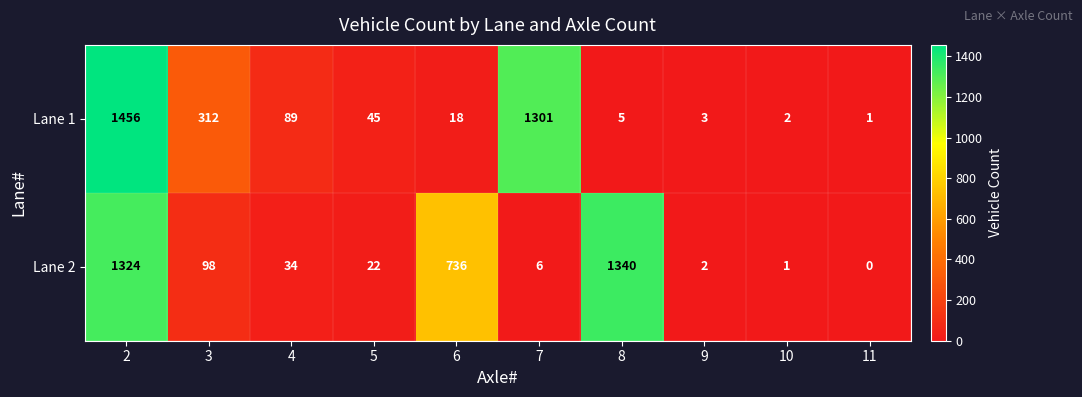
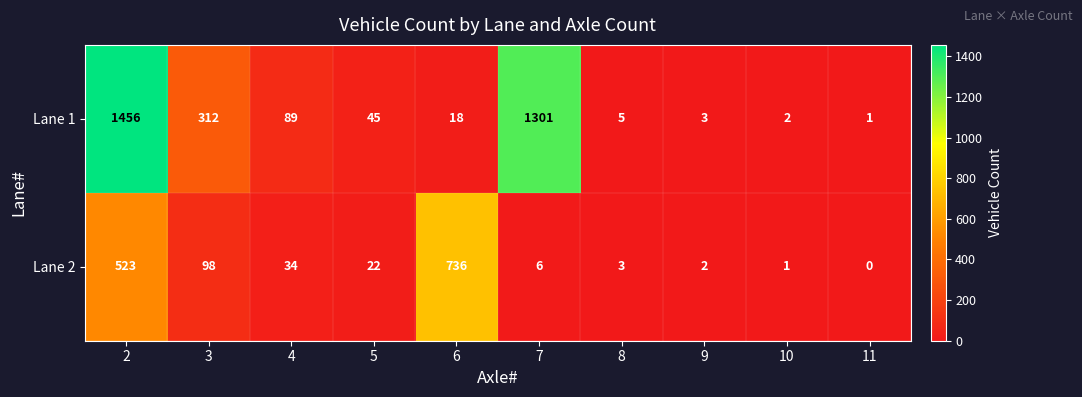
Lane 2, 2: 1324 -> 523
Lane 2, 8: 1340 -> 3
